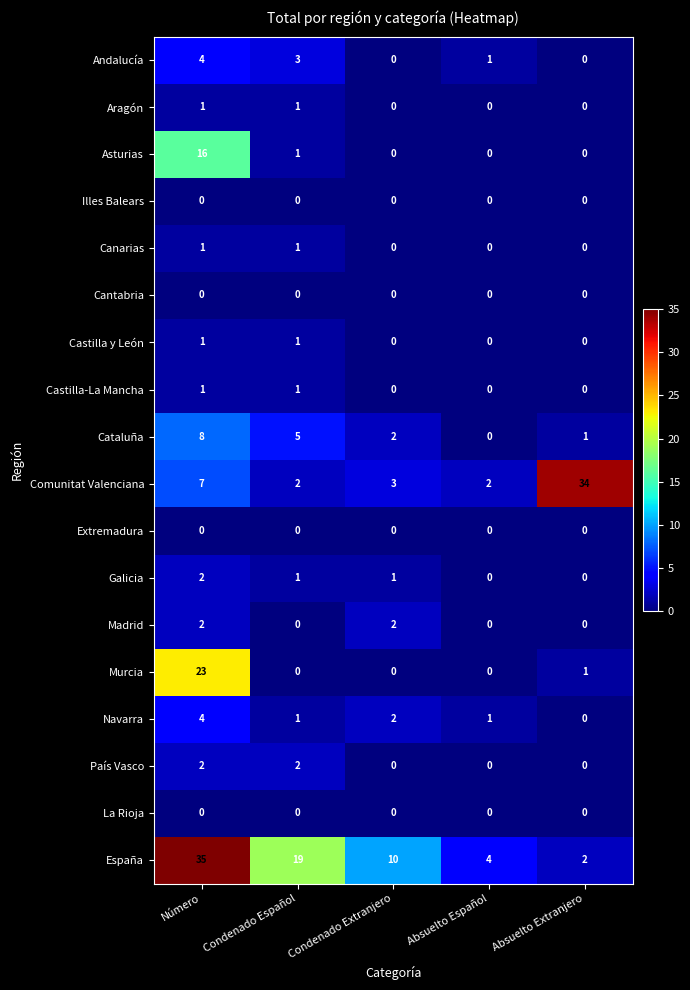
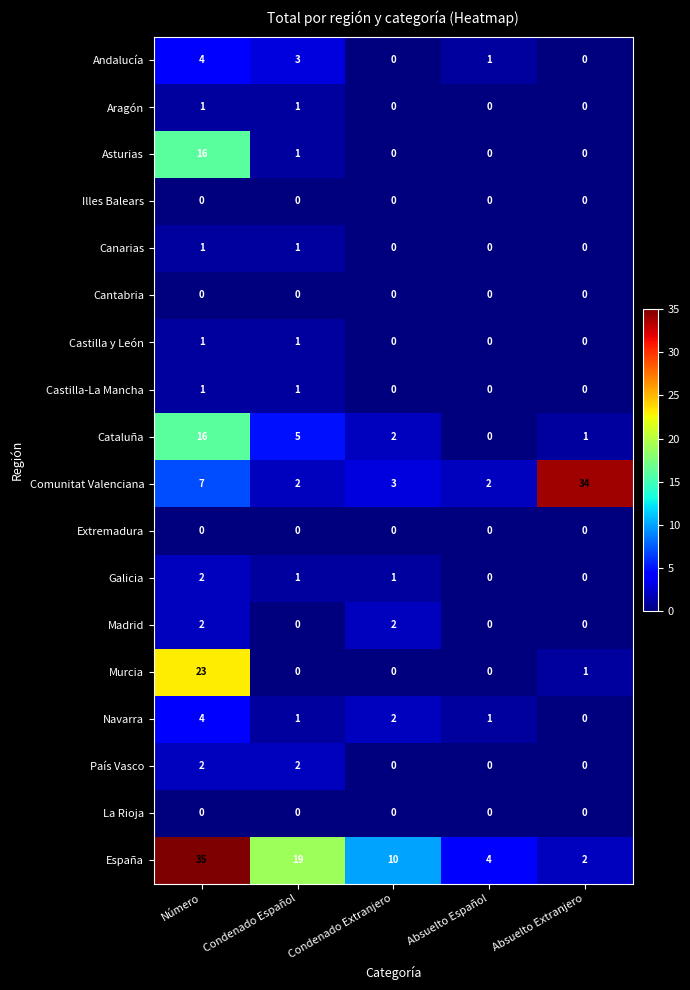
Cataluña, Número: 8 -> 16
